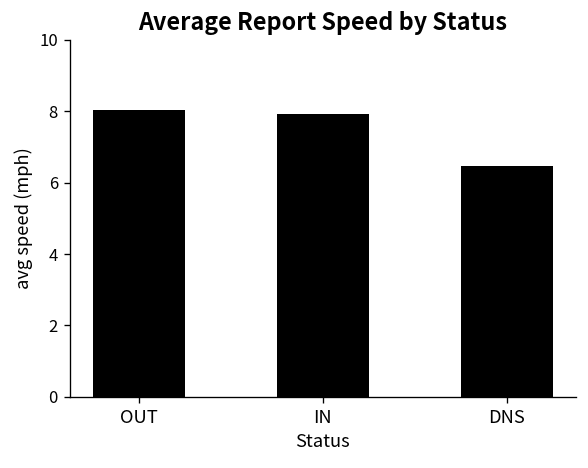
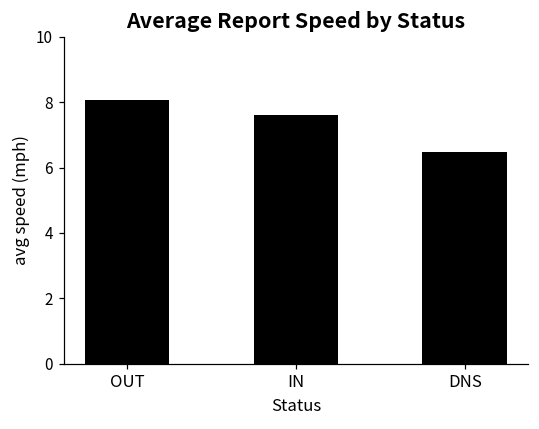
IN: 7.9 -> 7.6
